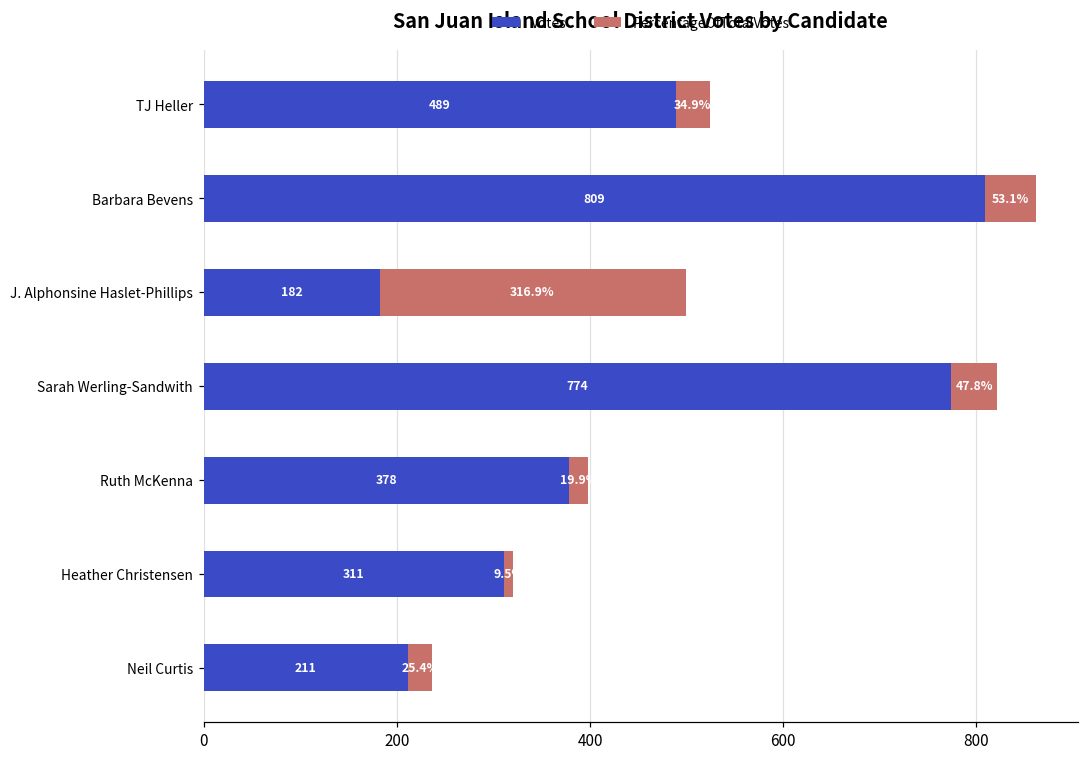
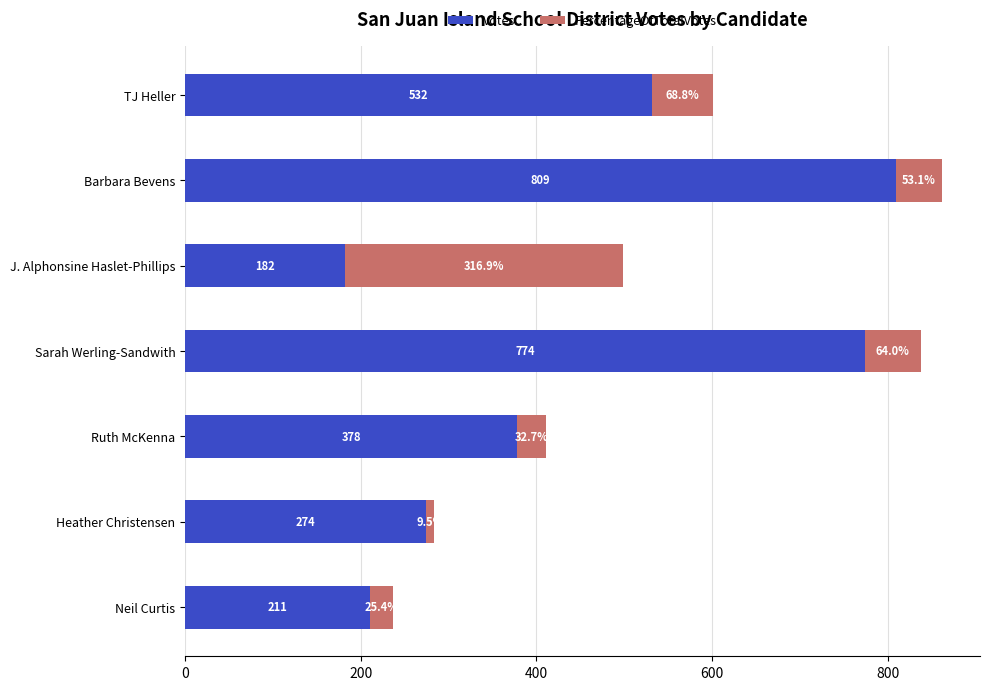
Votes, TJ Heller: 489 -> 532
PercentageOfTotalVotes, TJ Heller: 34.9% -> 68.8%
PercentageOfTotalVotes, Sarah Werling-Sandwith: 47.8% -> 64.0%
PercentageOfTotalVotes, Ruth McKenna: 19.9% -> 32.7%
Votes, Heather Christensen: 311 -> 274
